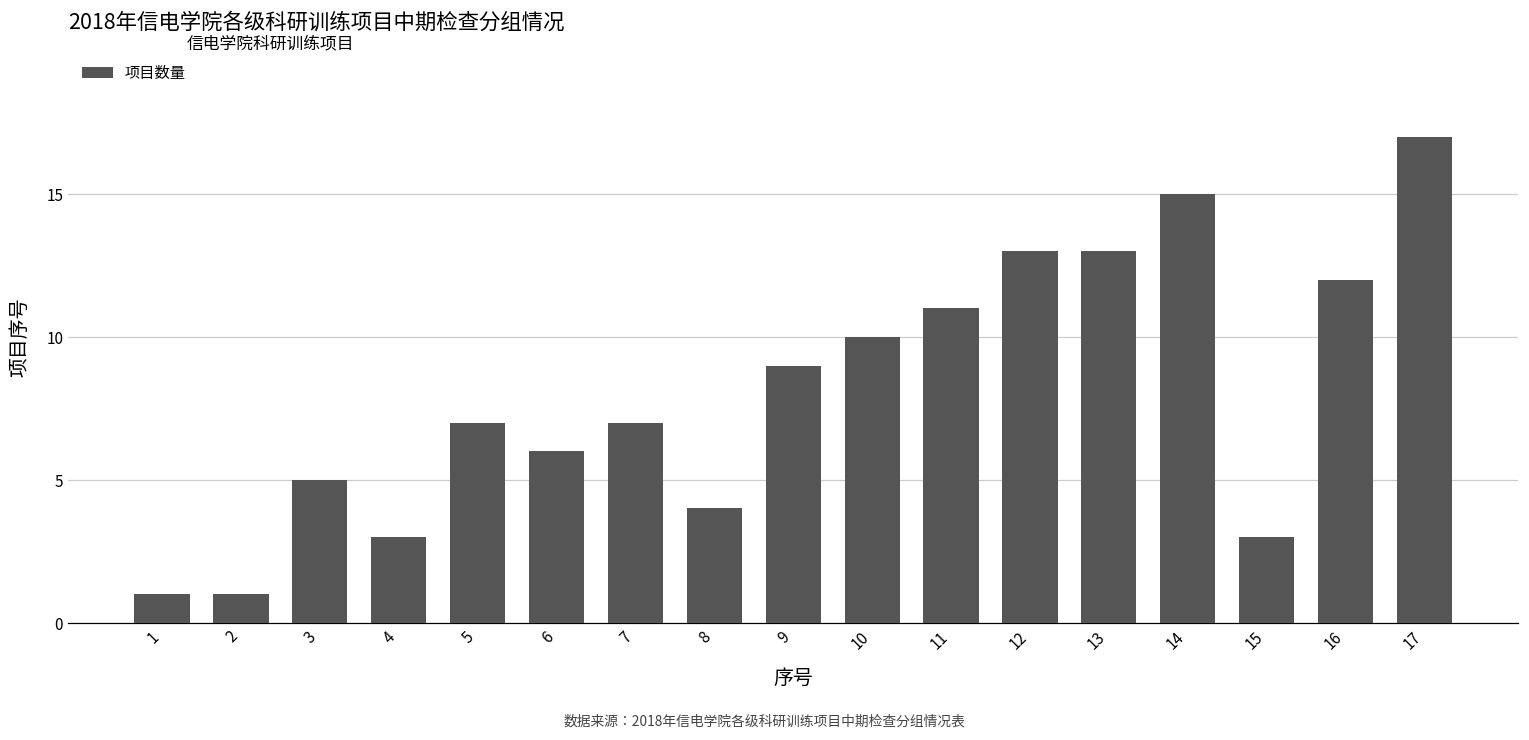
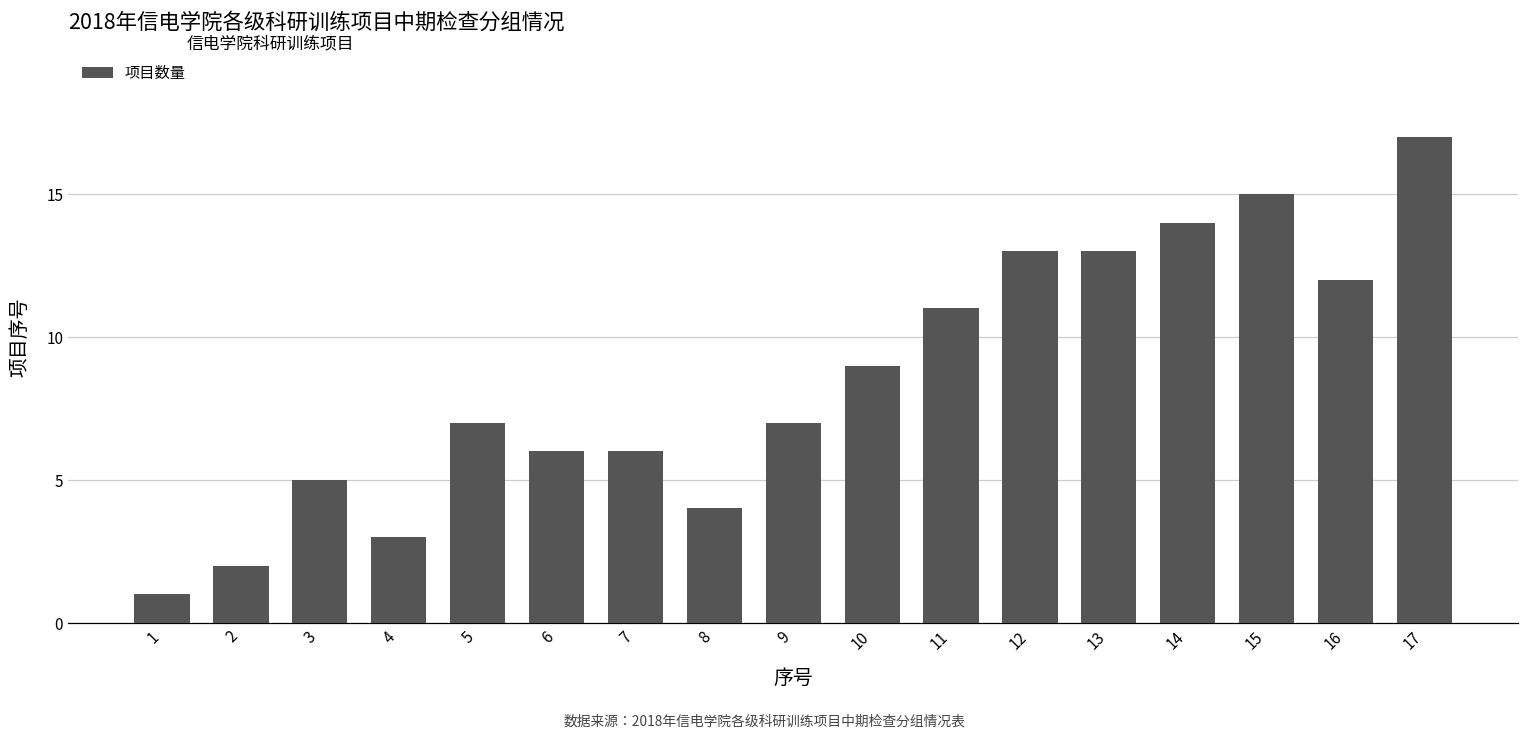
2: 1 -> 2
7: 7 -> 6
9: 9 -> 7
10: 10 -> 9
14: 15 -> 14
15: 3 -> 15
